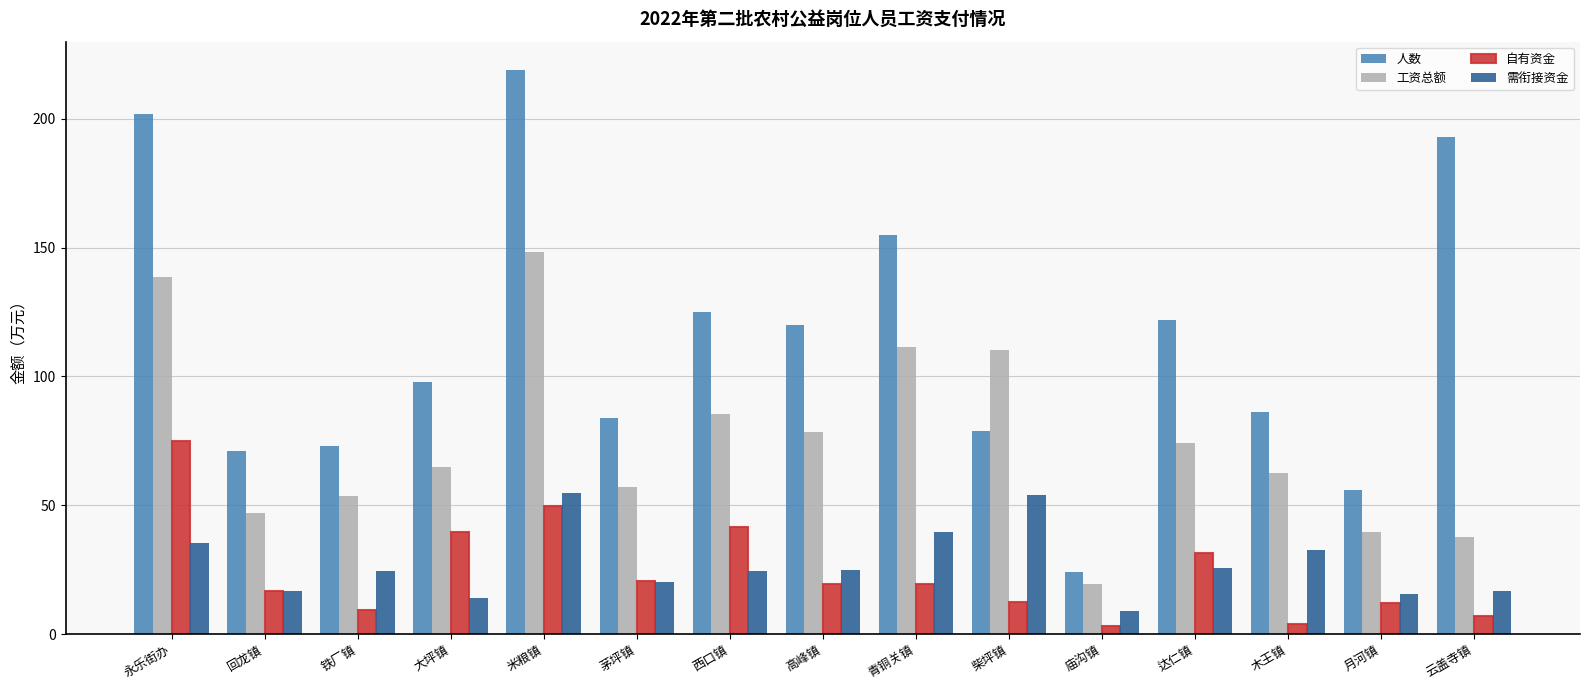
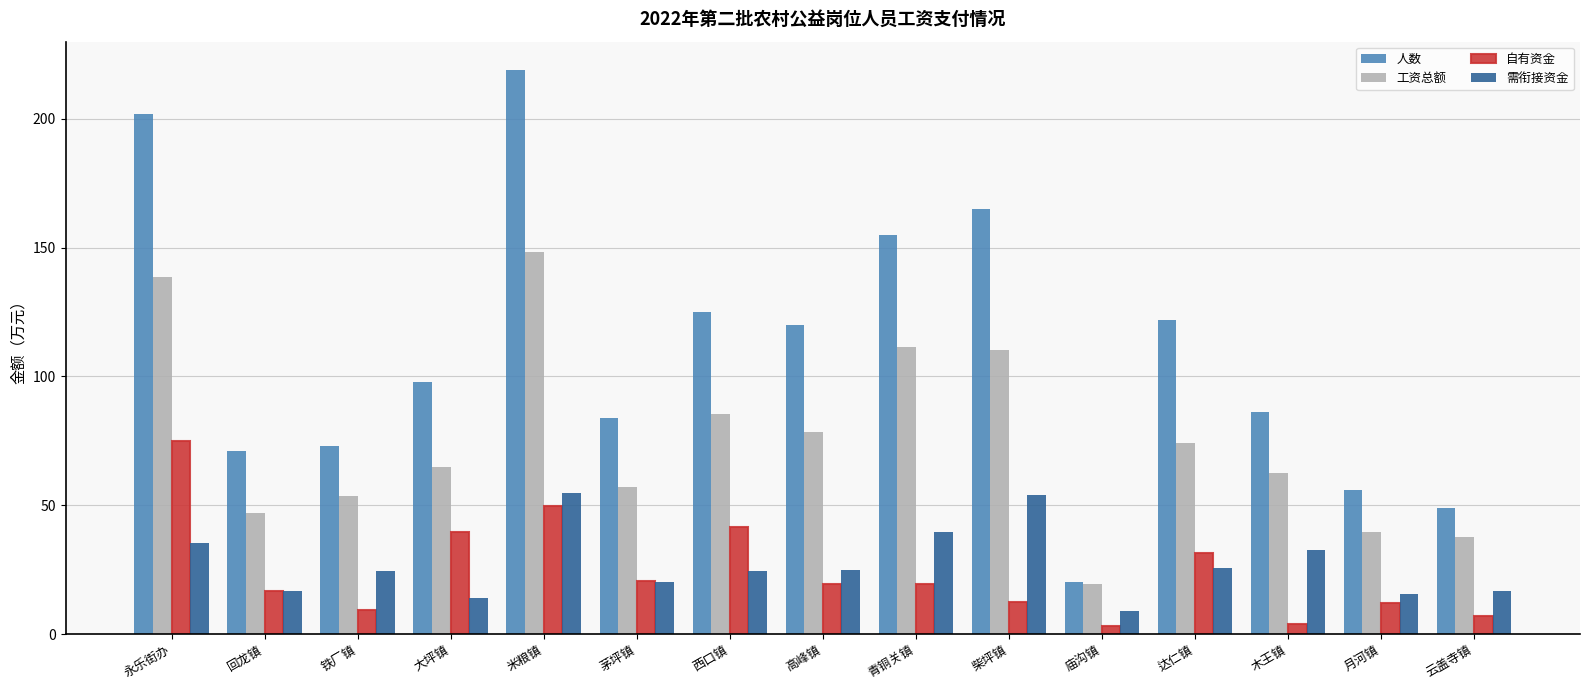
人数, 柴坪镇: 79 -> 165
人数, 庙沟镇: 24 -> 20
人数, 云盖寺镇: 193 -> 49
